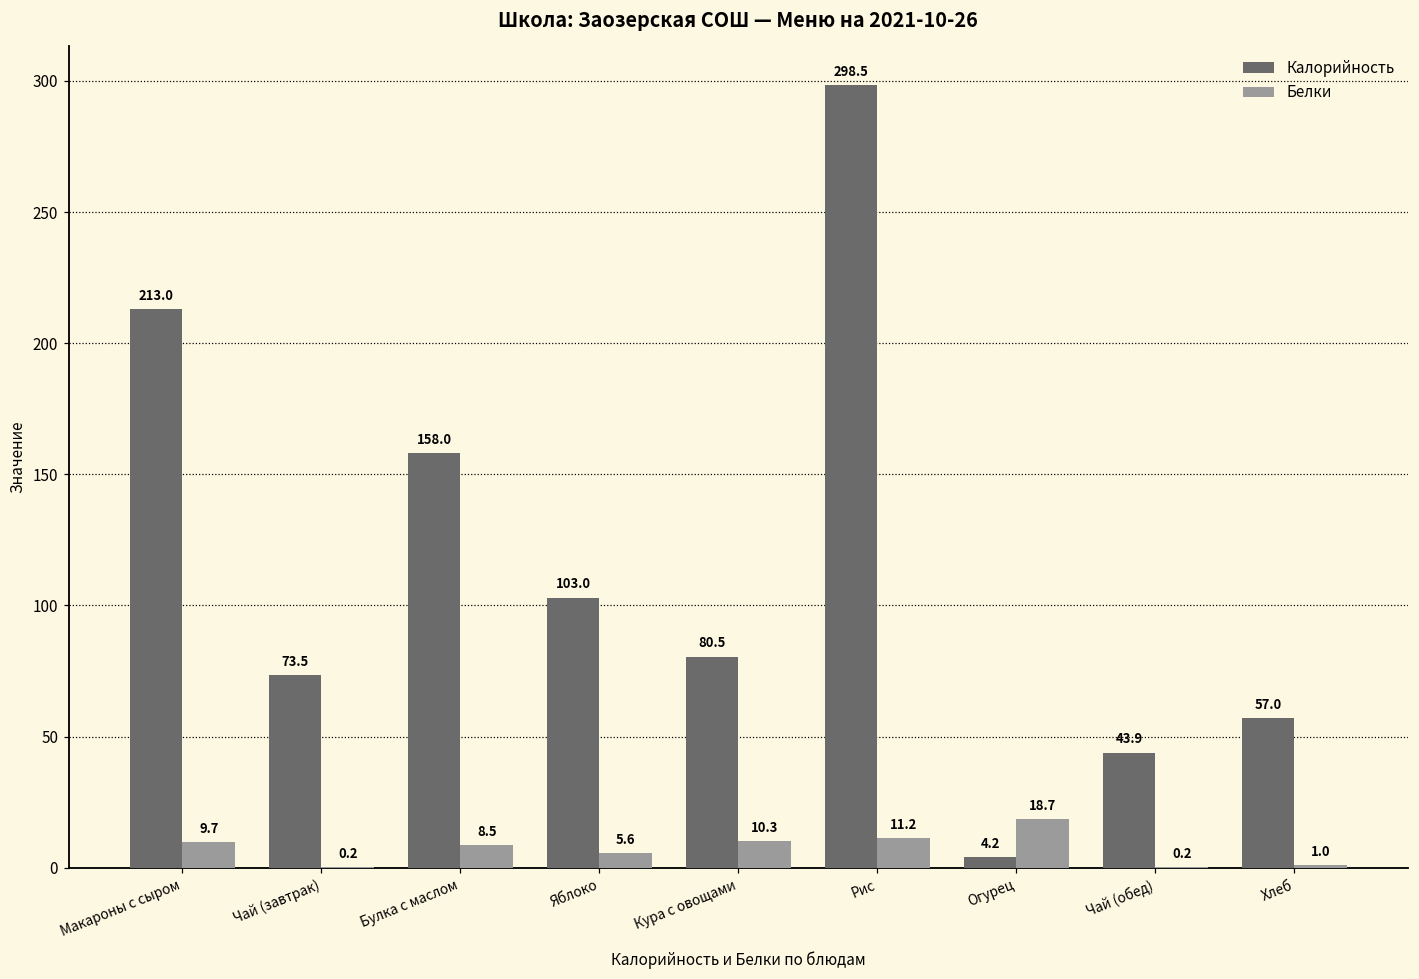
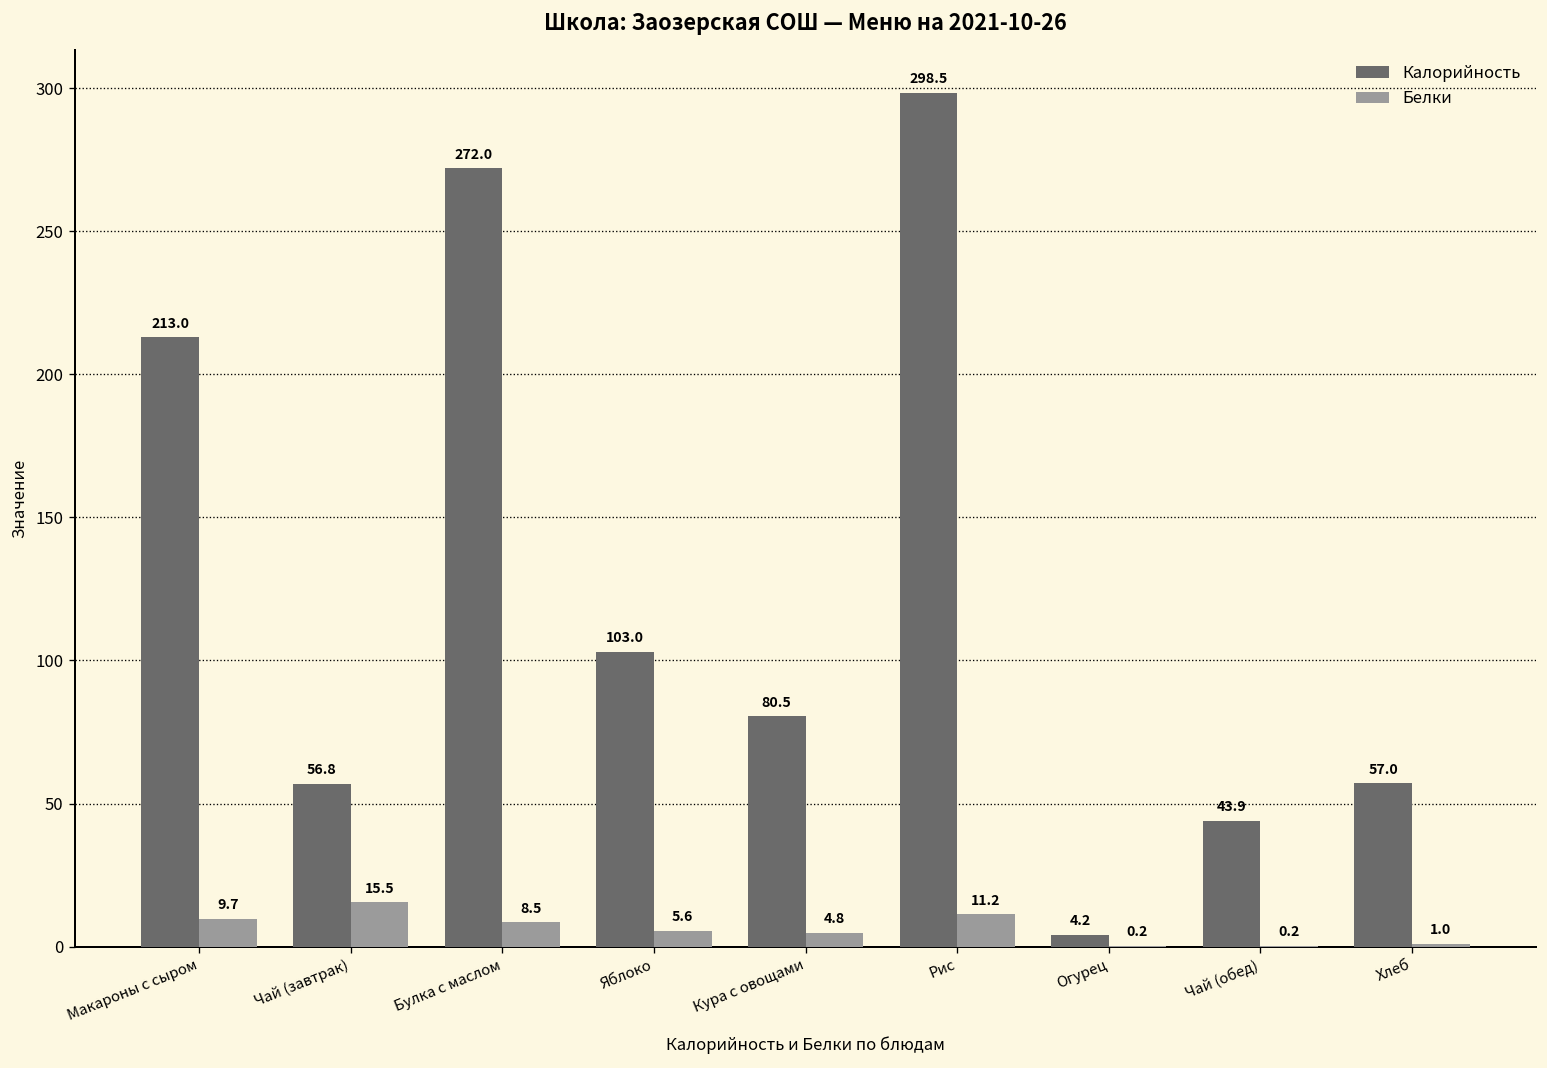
Калорийность, Чай (завтрак): 73.5 -> 56.8
Белки, Чай (завтрак): 0.2 -> 15.5
Калорийность, Булка с маслом: 158.0 -> 272.0
Белки, Кура с овощами: 10.3 -> 4.8
Белки, Огурец: 18.7 -> 0.2
